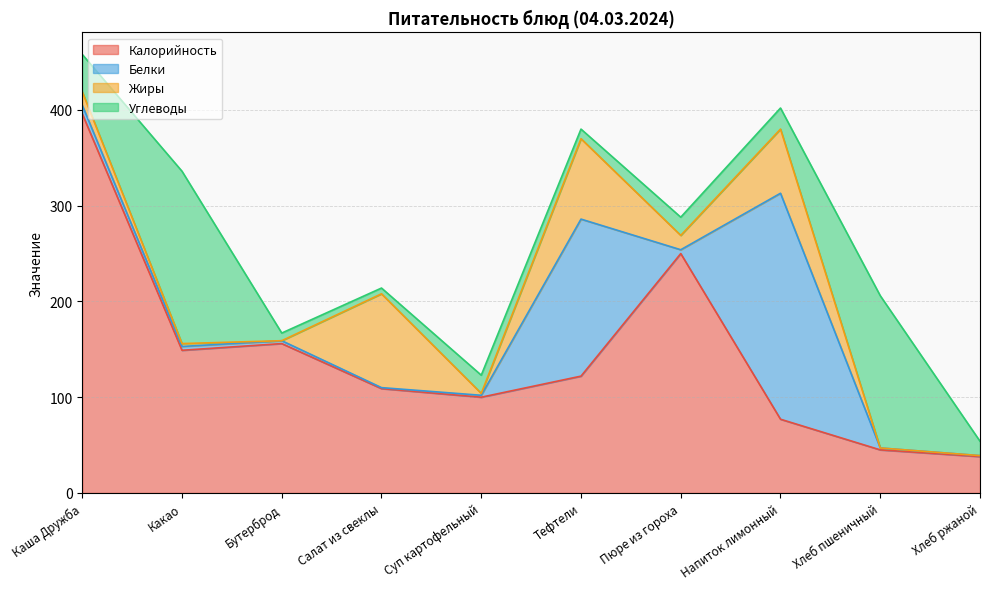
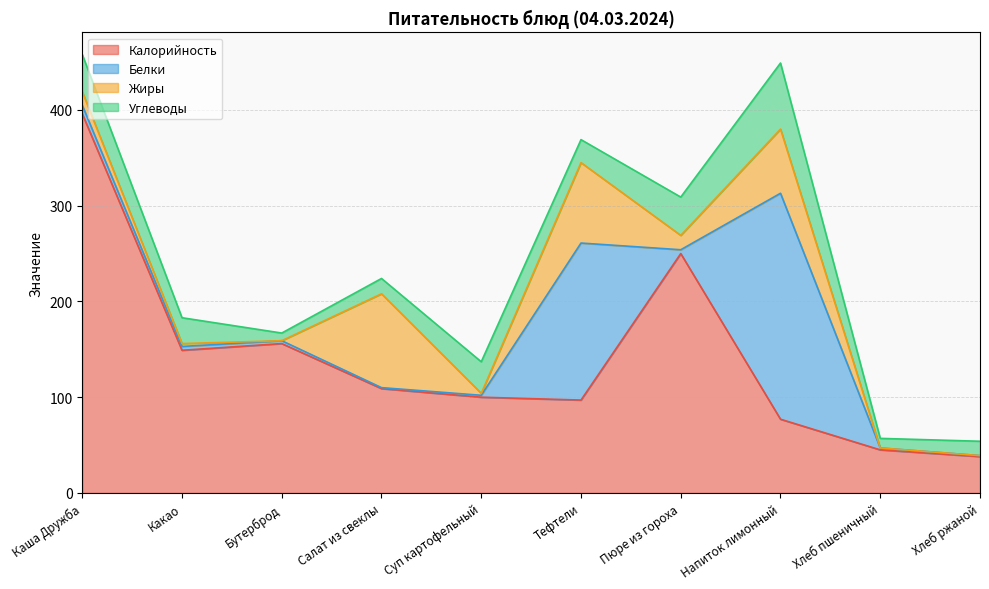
Углеводы, Какао: 180 -> 30
Углеводы, Салат из свеклы: 10 -> 20
Углеводы, Суп картофельный: 20 -> 30
Калорийность, Тефтели: 120 -> 100
Углеводы, Тефтели: 10 -> 20
Углеводы, Пюре из гороха: 20 -> 40
Углеводы, Напиток лимонный: 20 -> 70
Углеводы, Хлеб пшеничный: 160 -> 10
